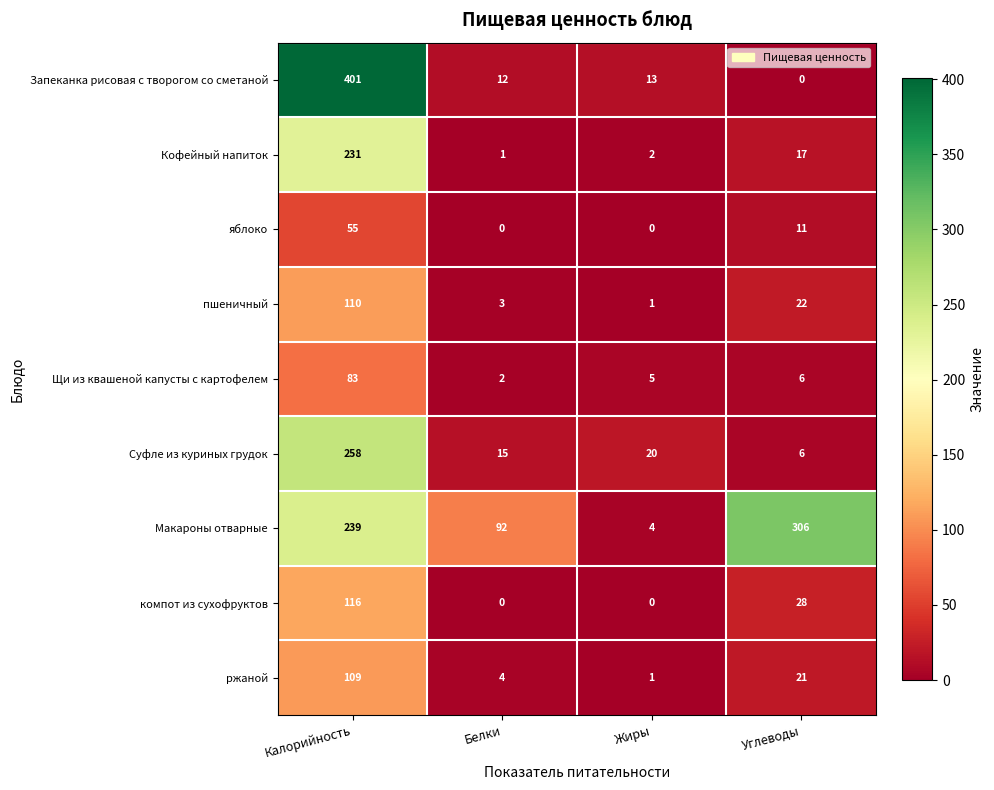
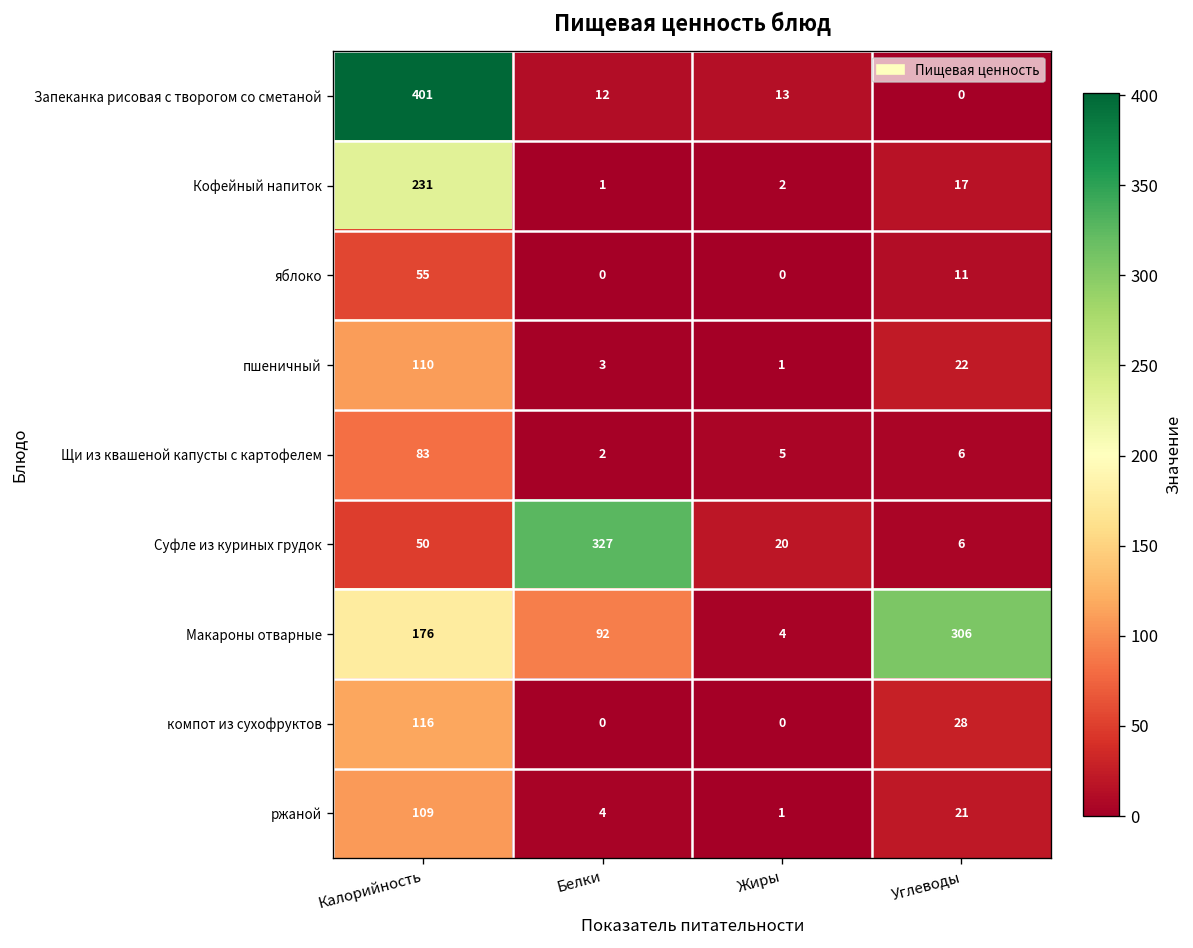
Суфле из куриных грудок, Калорийность: 258 -> 50
Суфле из куриных грудок, Белки: 15 -> 327
Макароны отварные, Калорийность: 239 -> 176
